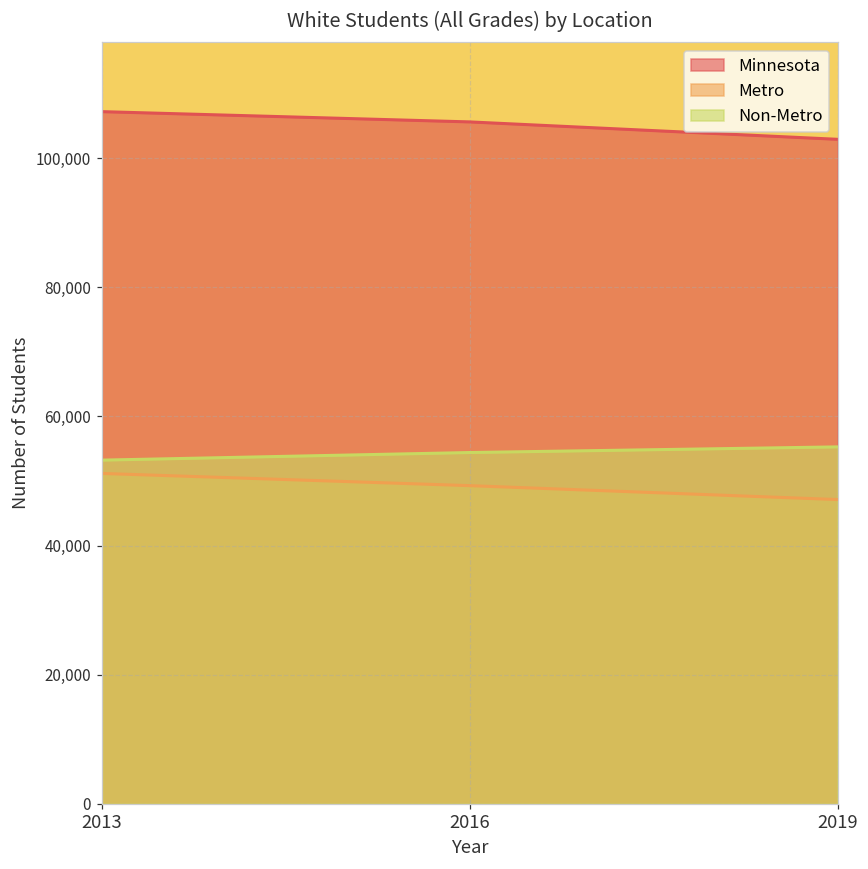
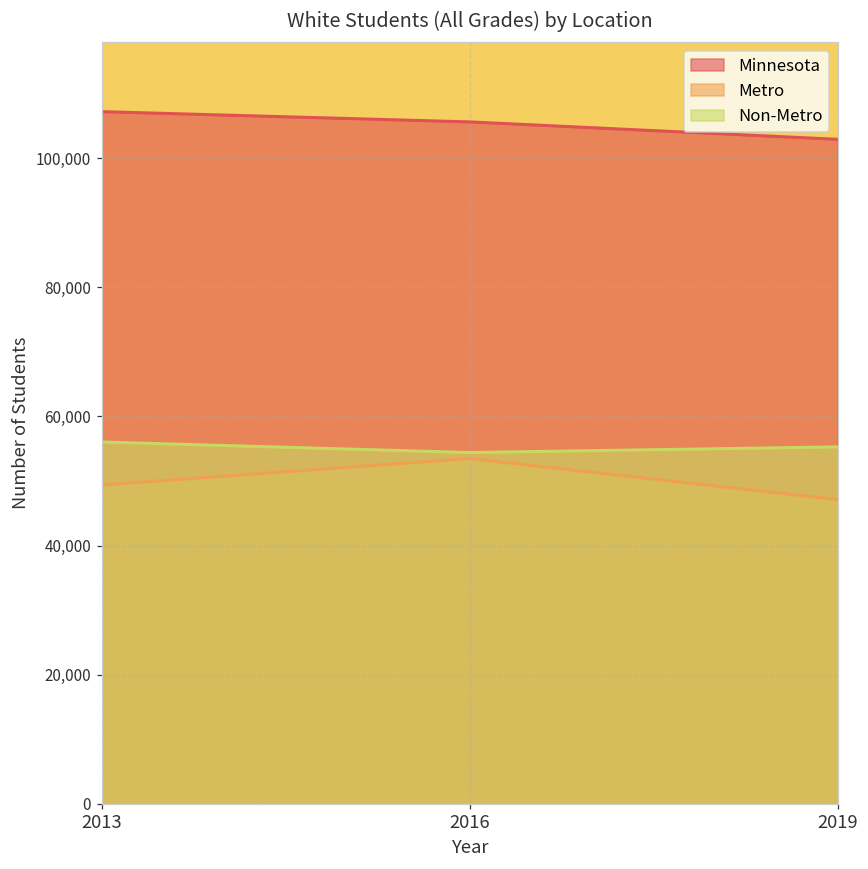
Metro, 2013: 51,000 -> 49,000
Non-Metro, 2013: 53,000 -> 56,000
Metro, 2016: 49,000 -> 53,000
